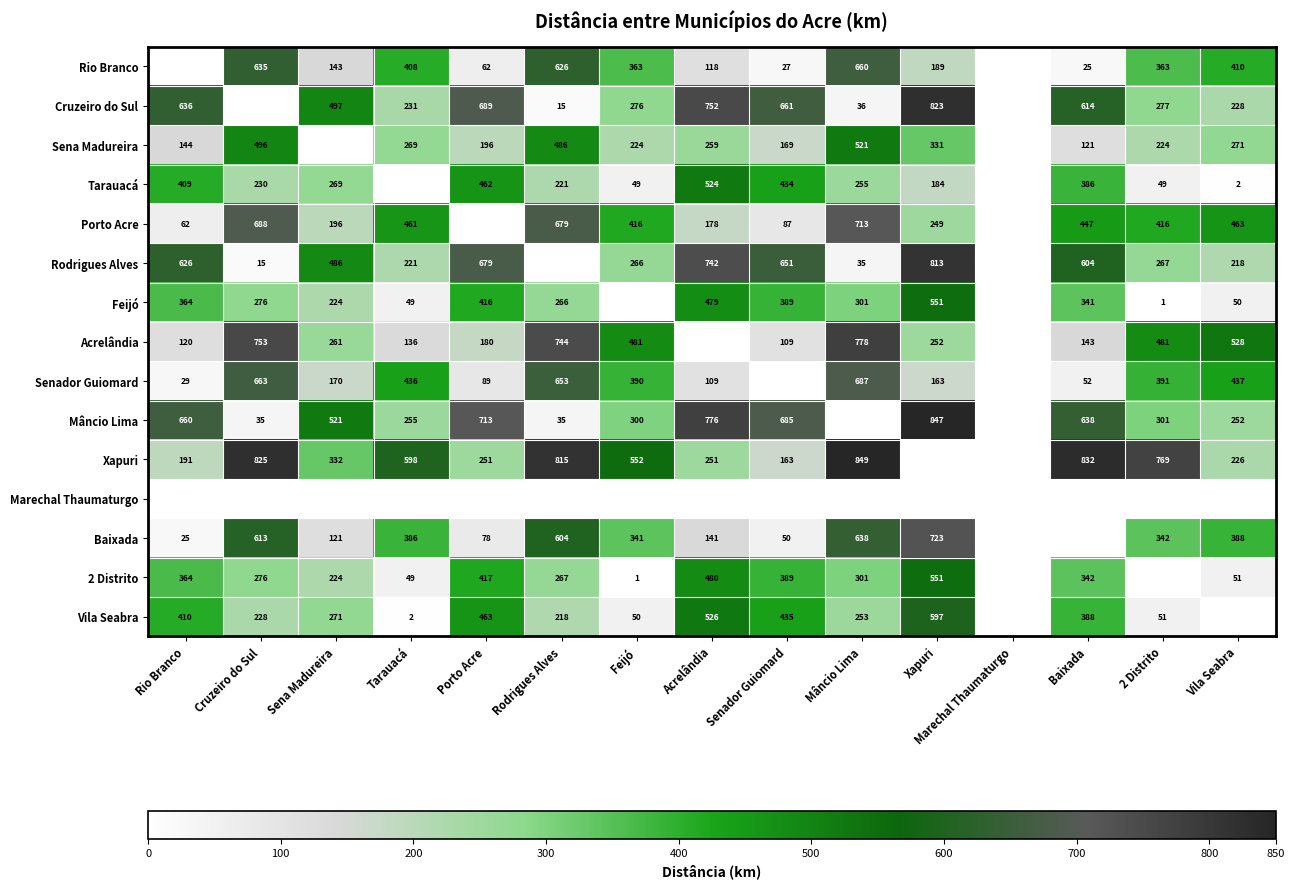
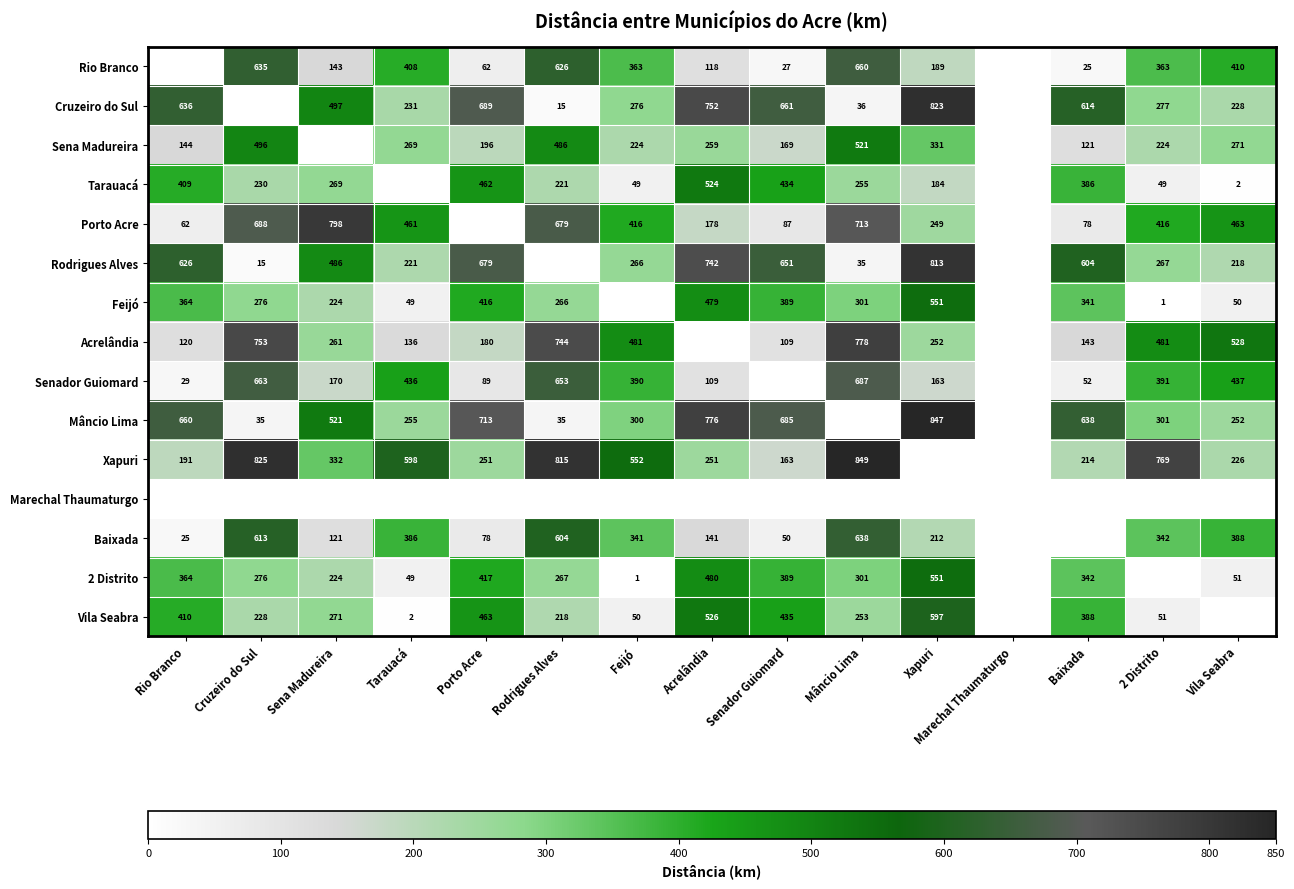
Porto Acre, Sena Madureira: 196 -> 798
Porto Acre, Baixada: 447 -> 78
Xapuri, Baixada: 832 -> 214
Baixada, Xapuri: 723 -> 212
